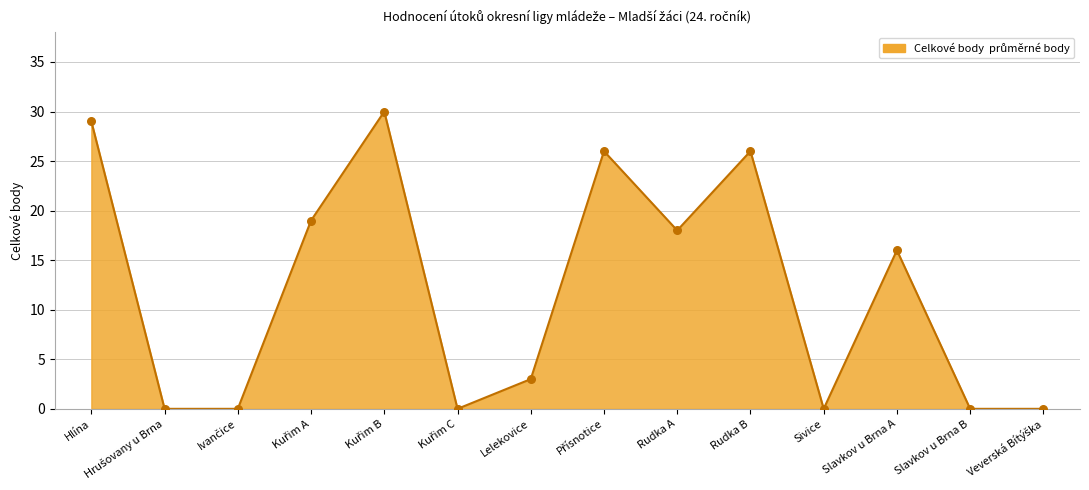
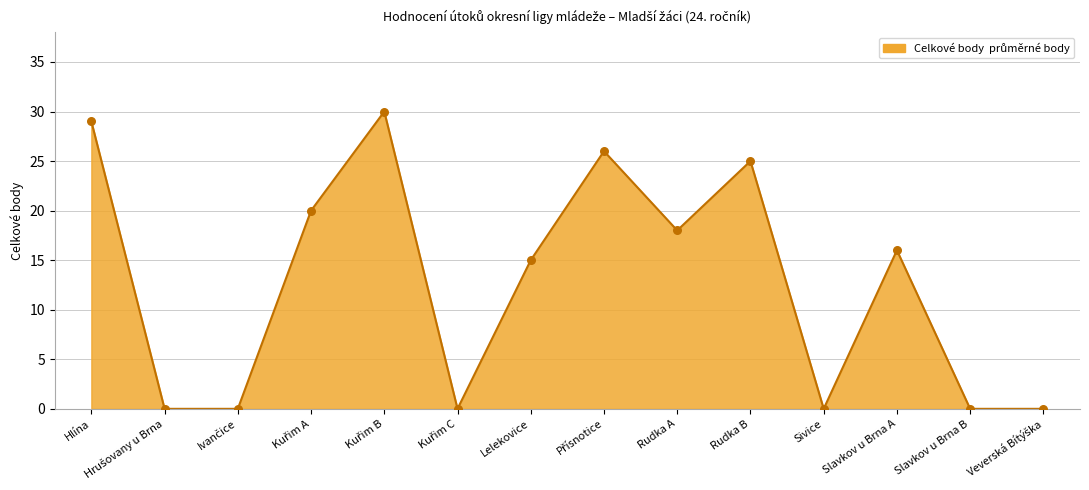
Kuřim A: 19 -> 20
Lelekovice: 3 -> 15
Rudka B: 26 -> 25
